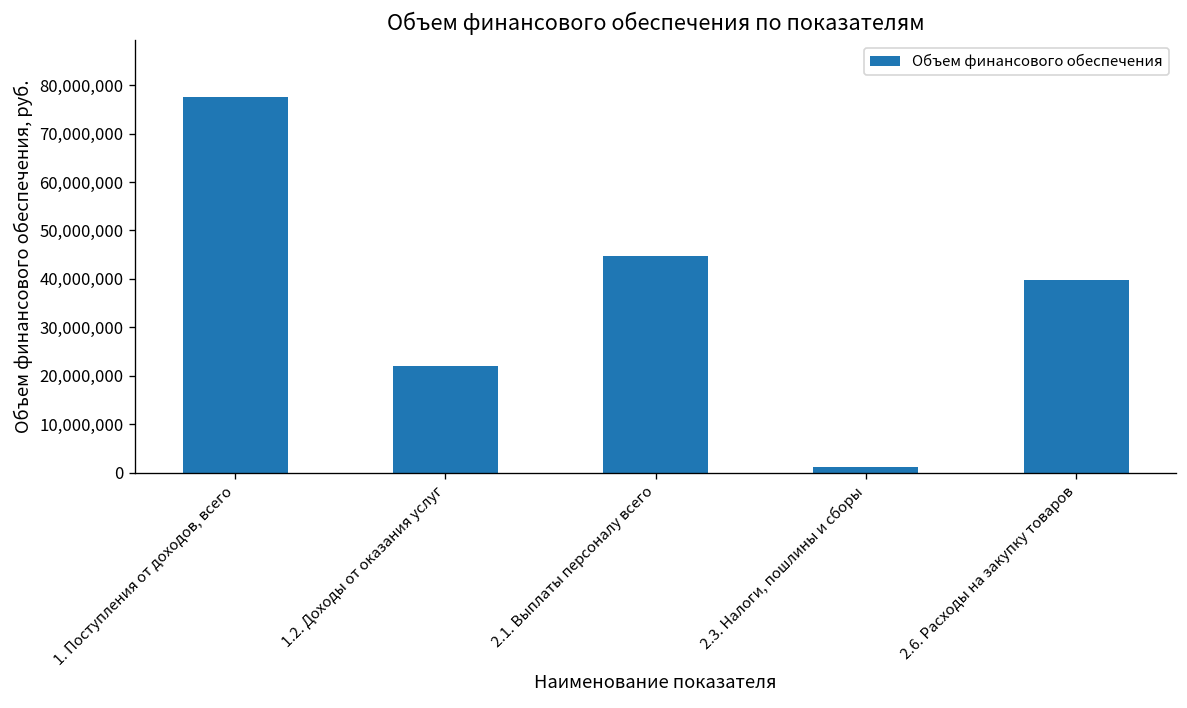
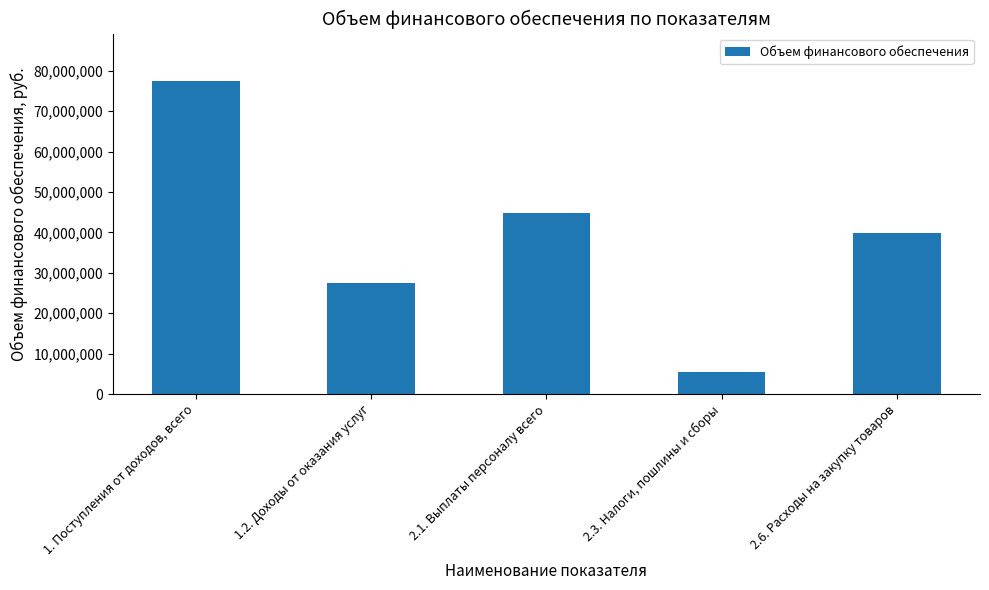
1.2. Доходы от оказания услуг: 22,000,000 -> 27,000,000
2.3. Налоги, пошлины и сборы: 1,000,000 -> 6,000,000
